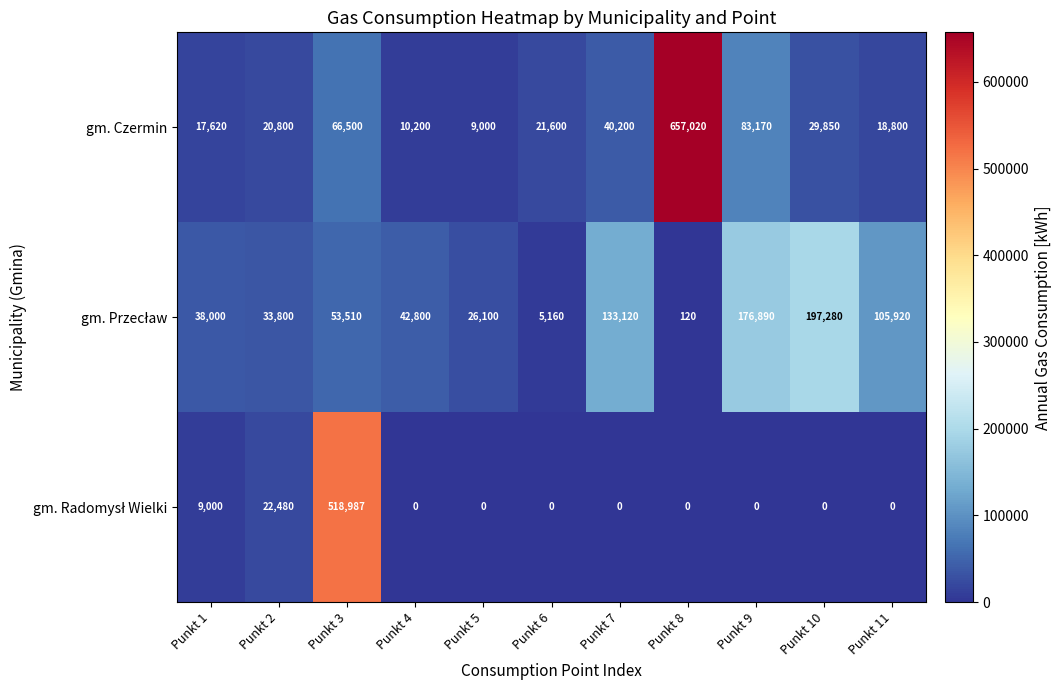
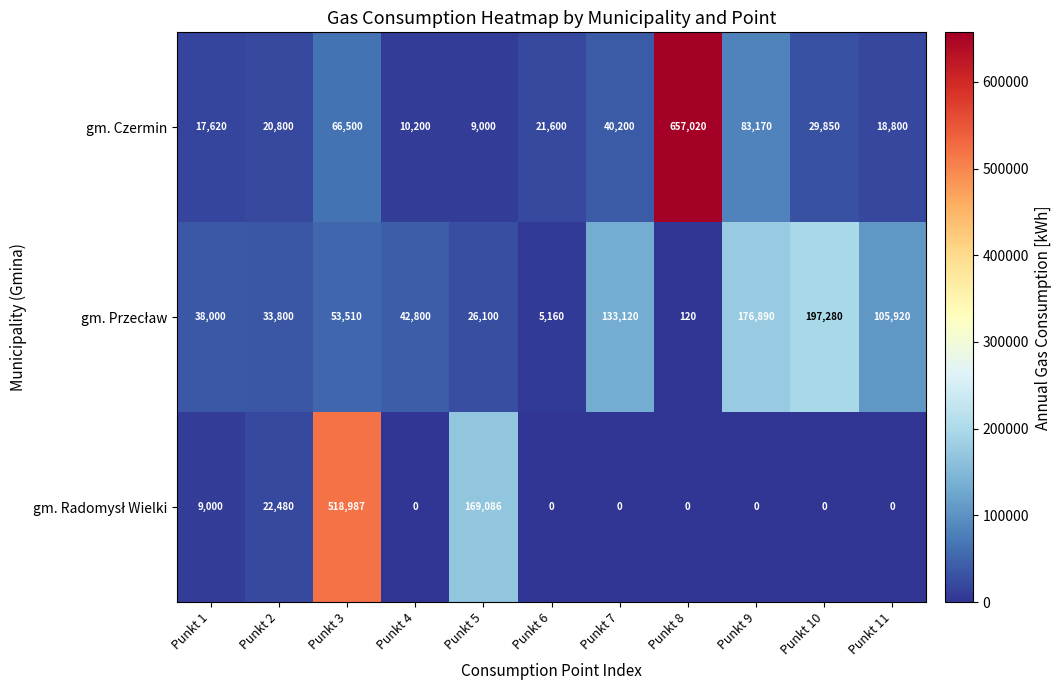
gm. Radomysł Wielki, Punkt 5: 0 -> 169,086
